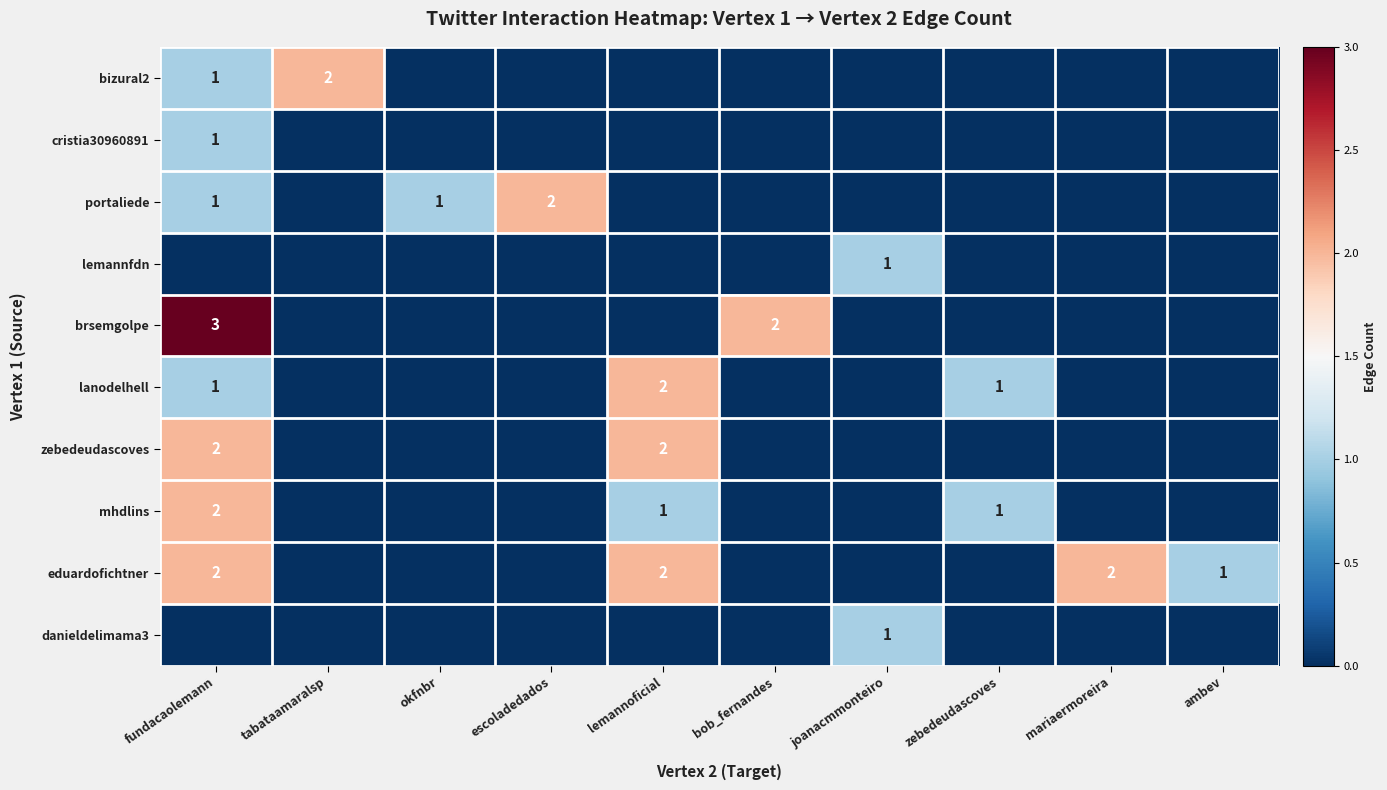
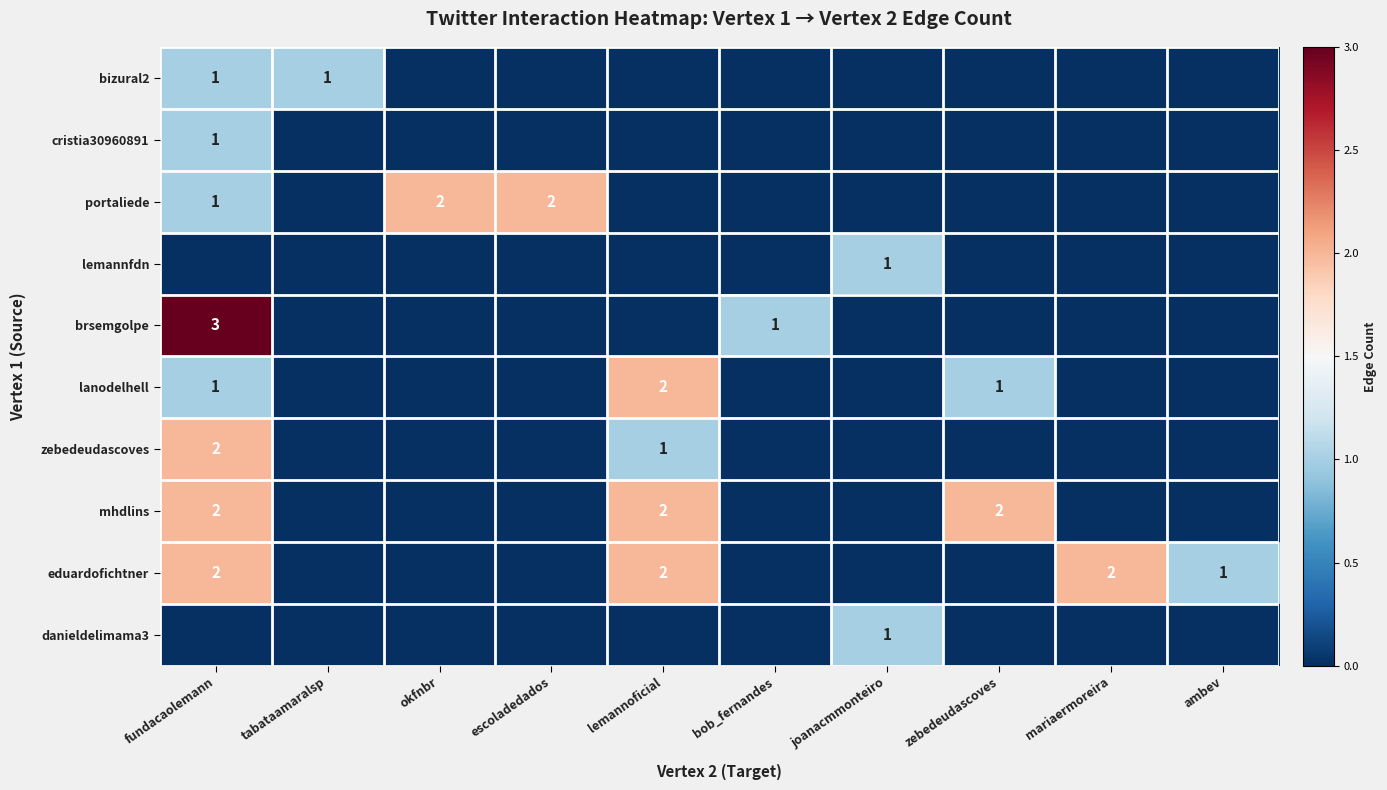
bizural2, tabataamaralsp: 2 -> 1
portaliede, okfnbr: 1 -> 2
brsemgolpe, bob_fernandes: 2 -> 1
zebedeudascoves, lemannoficial: 2 -> 1
mhdlins, lemannoficial: 1 -> 2
mhdlins, zebedeudascoves: 1 -> 2
